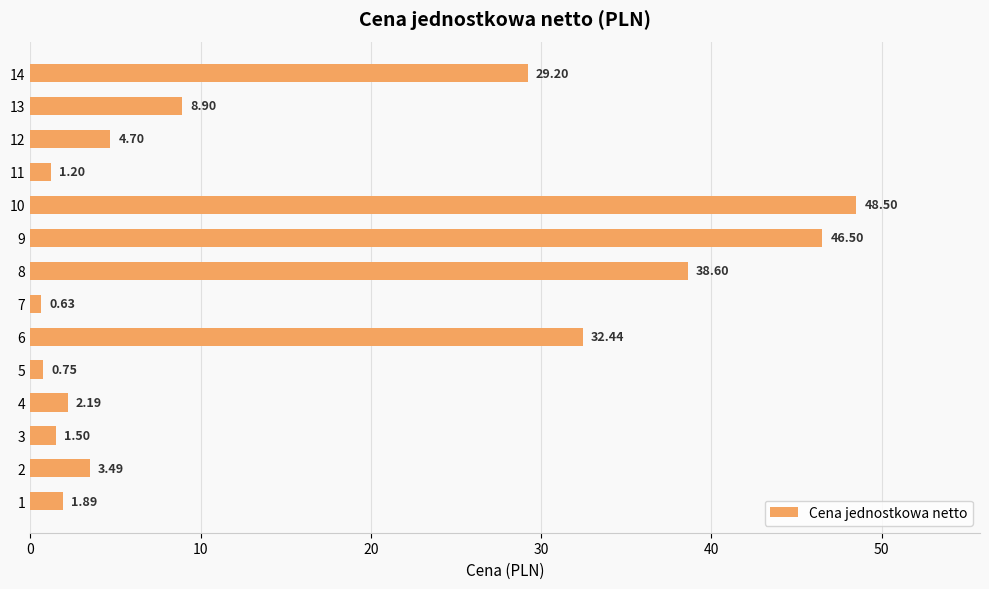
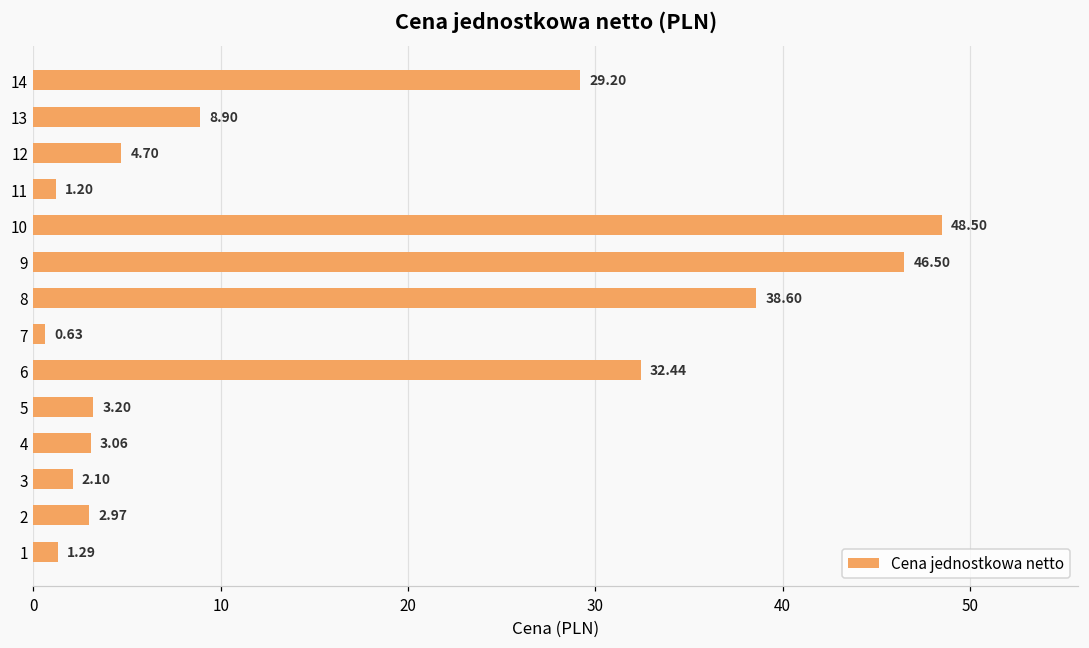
5: 0.75 -> 3.20
4: 2.19 -> 3.06
3: 1.50 -> 2.10
2: 3.49 -> 2.97
1: 1.89 -> 1.29
